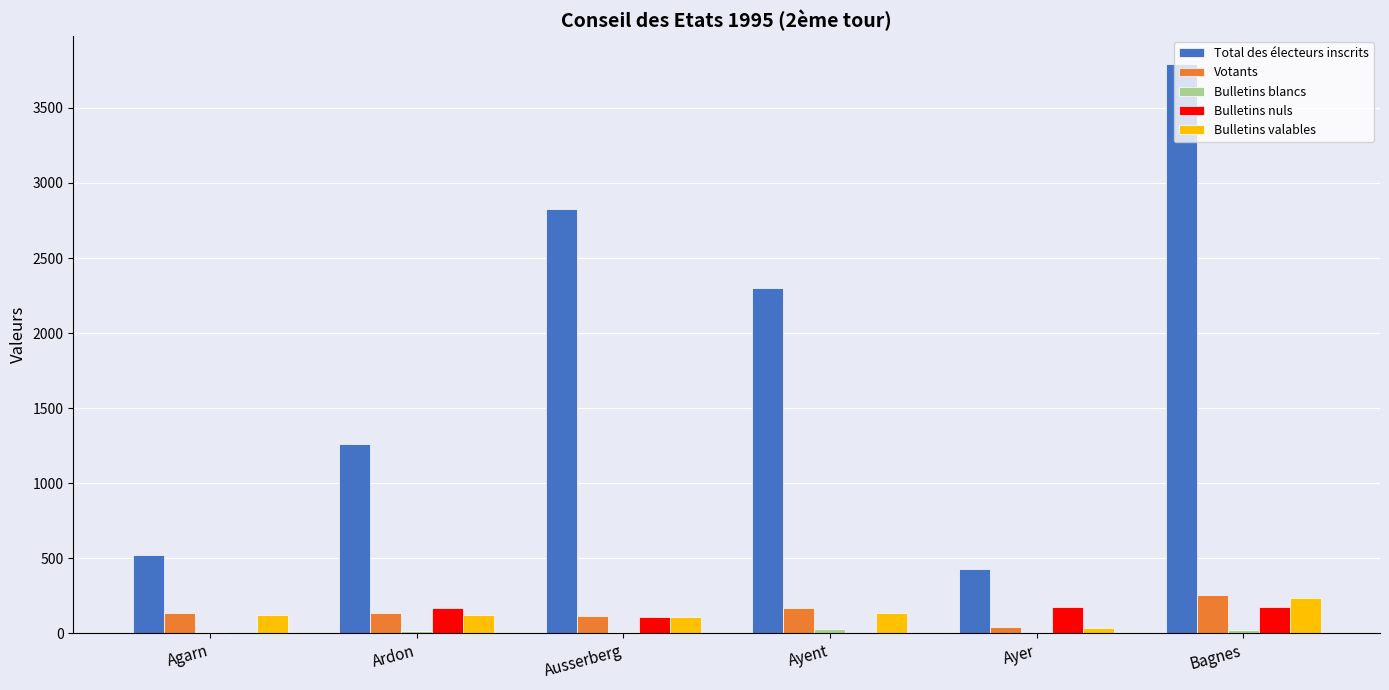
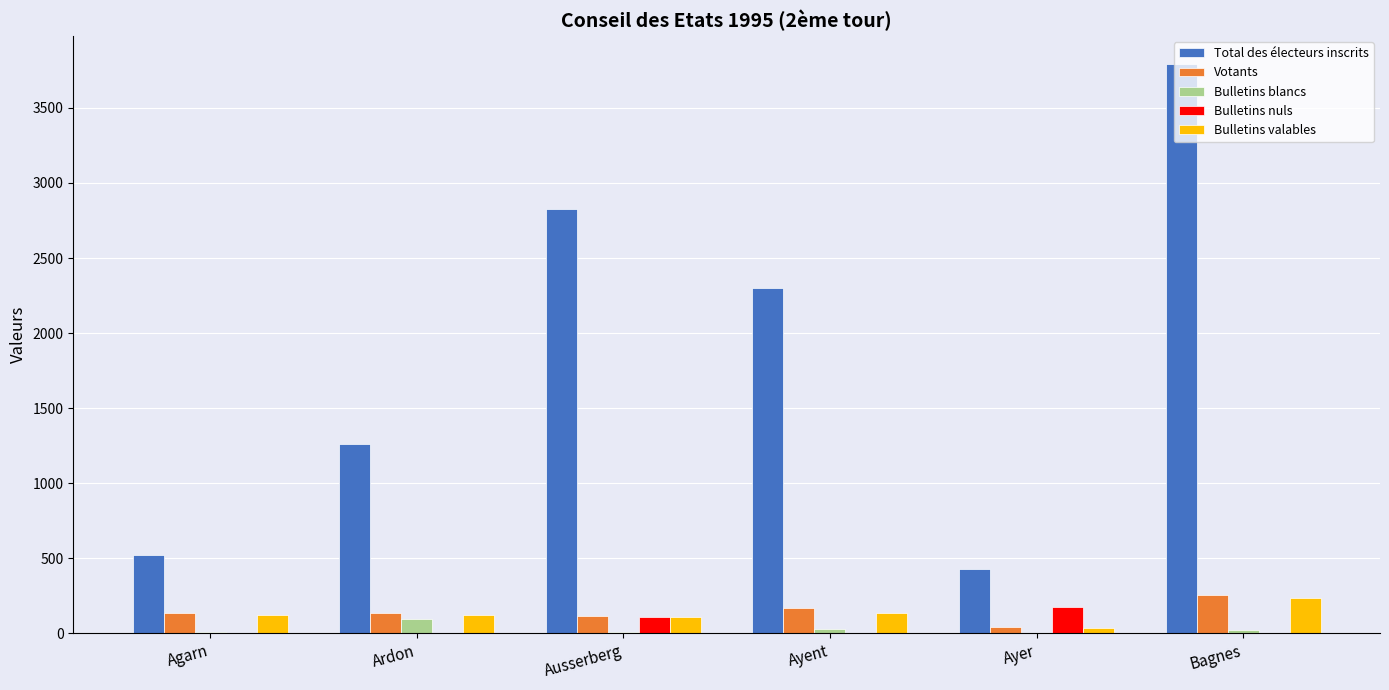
Bulletins blancs, Ardon: 10 -> 100
Bulletins nuls, Ardon: 170 -> 0
Bulletins nuls, Bagnes: 180 -> 10
